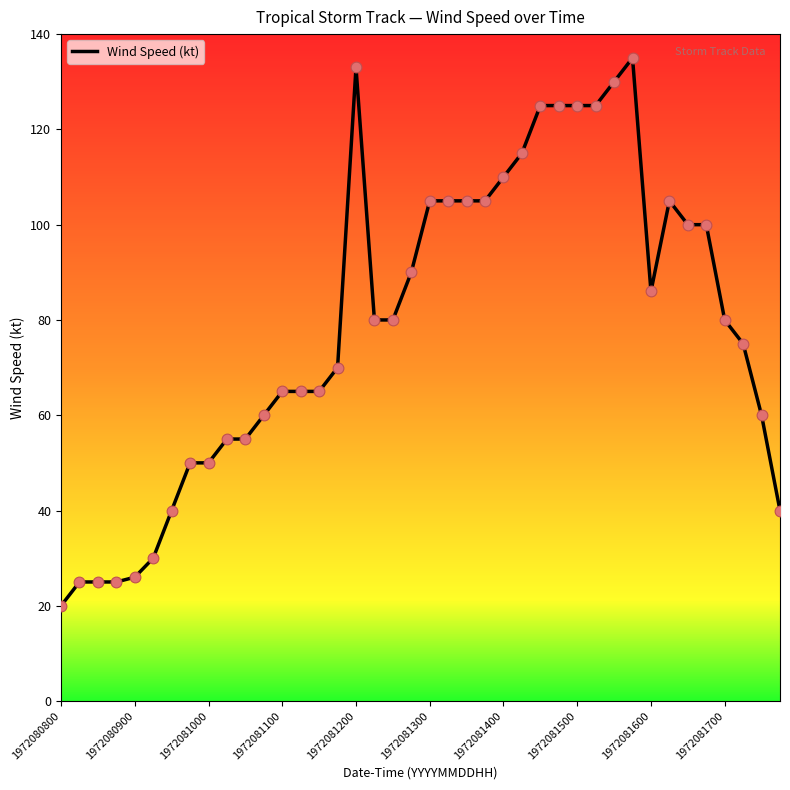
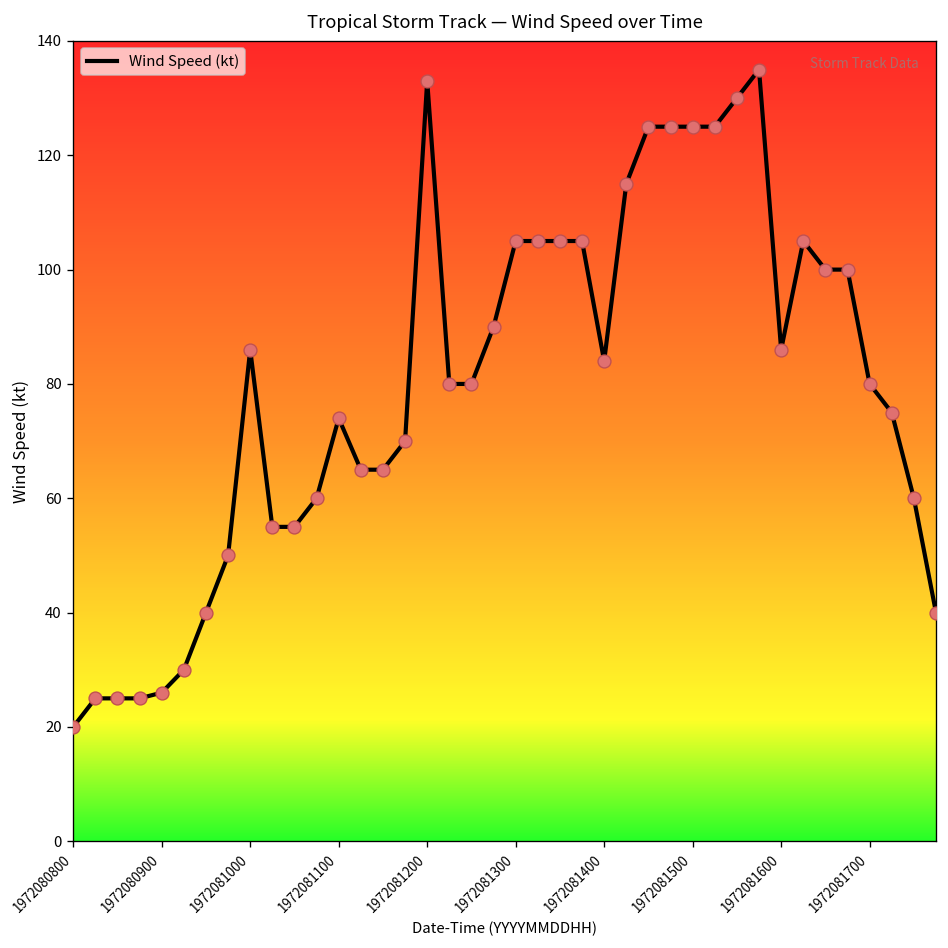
1972081000: 50 -> 86
1972081100: 65 -> 74
1972081400: 110 -> 84
